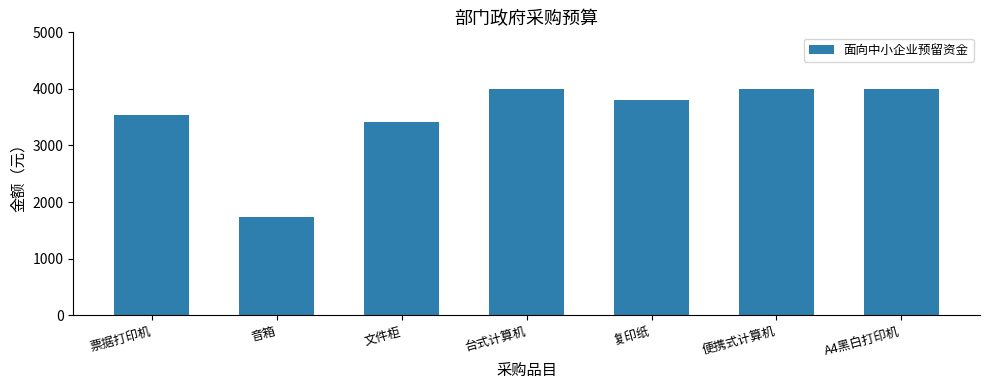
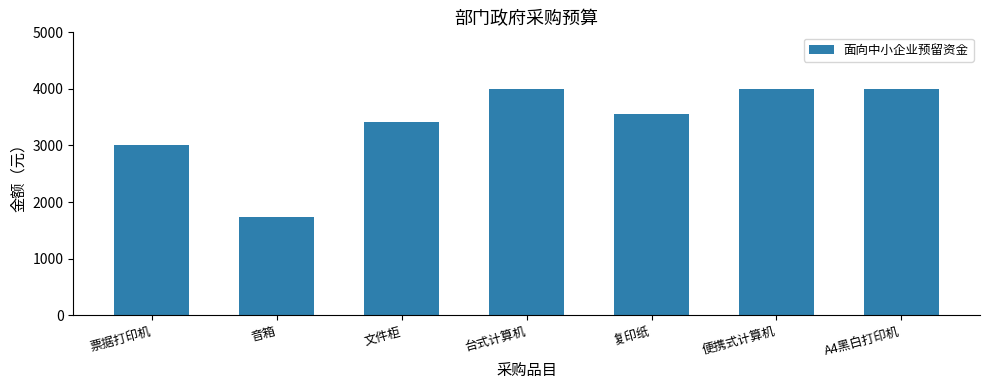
票据打印机: 3500 -> 3000
复印纸: 3800 -> 3600
